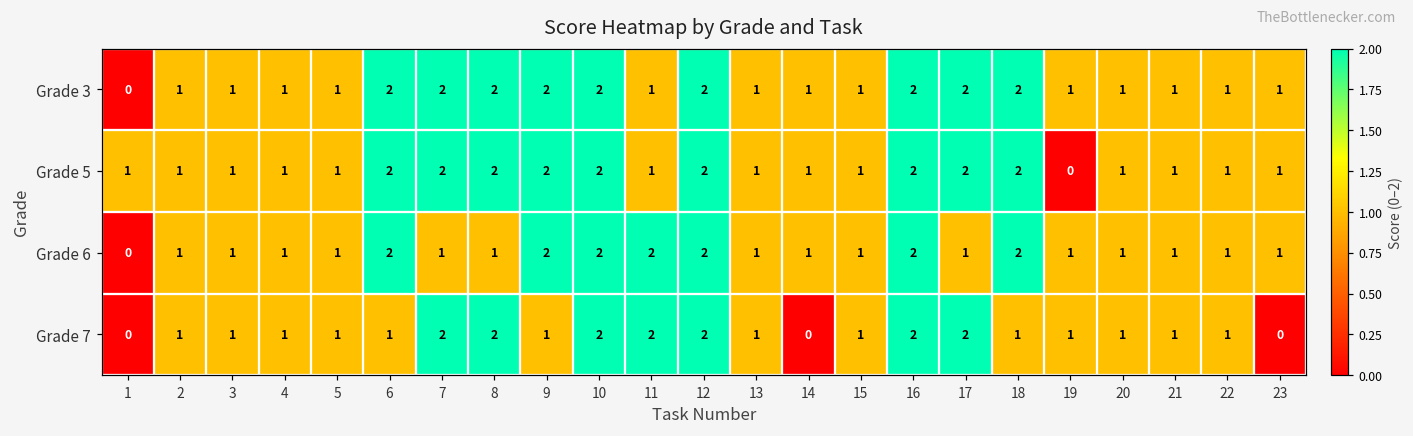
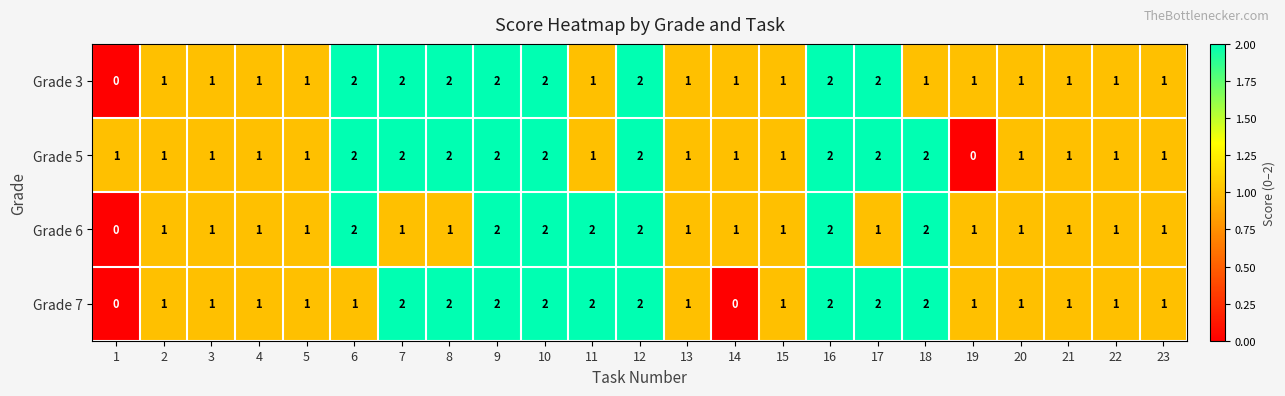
Grade 3, 18: 2 -> 1
Grade 7, 9: 1 -> 2
Grade 7, 18: 1 -> 2
Grade 7, 23: 0 -> 1
